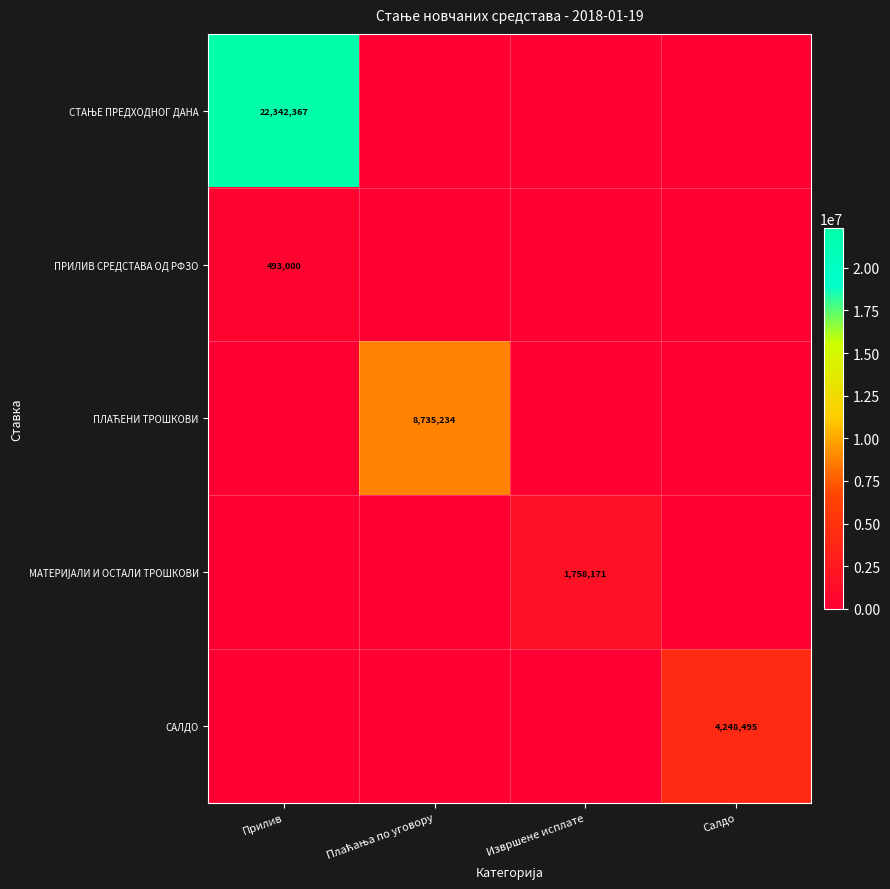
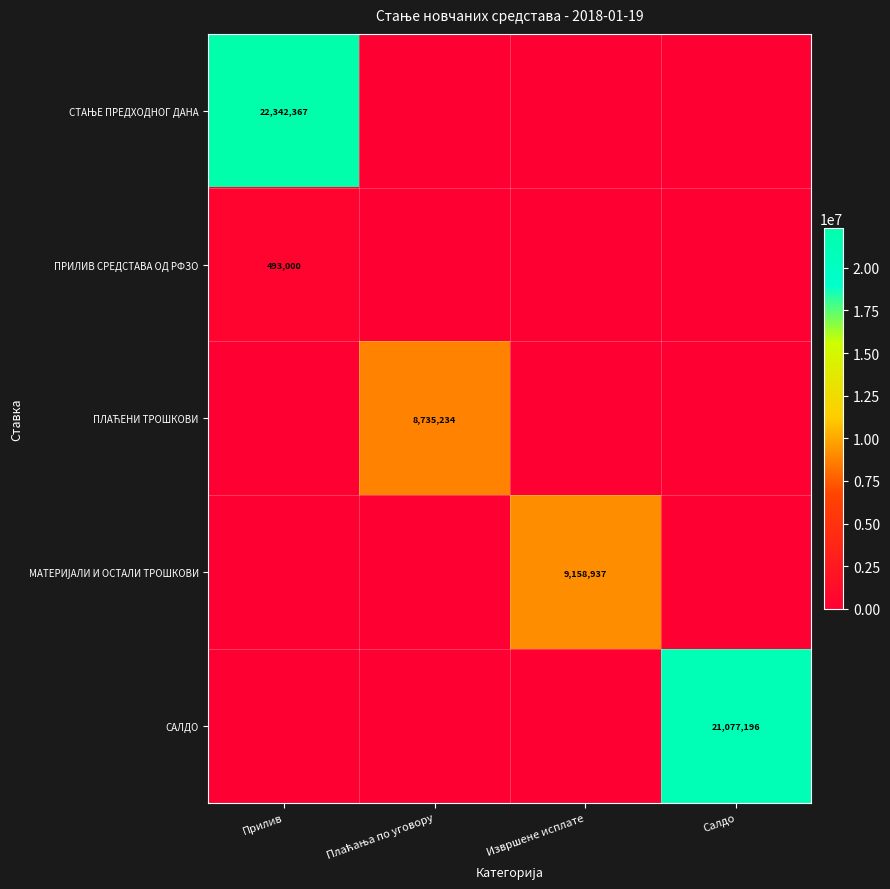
МАТЕРИЈАЛИ И ОСТАЛИ ТРОШКОВИ, Извршене исплате: 1,758,171 -> 9,158,937
САЛДО, Салдо: 4,248,495 -> 21,077,196
